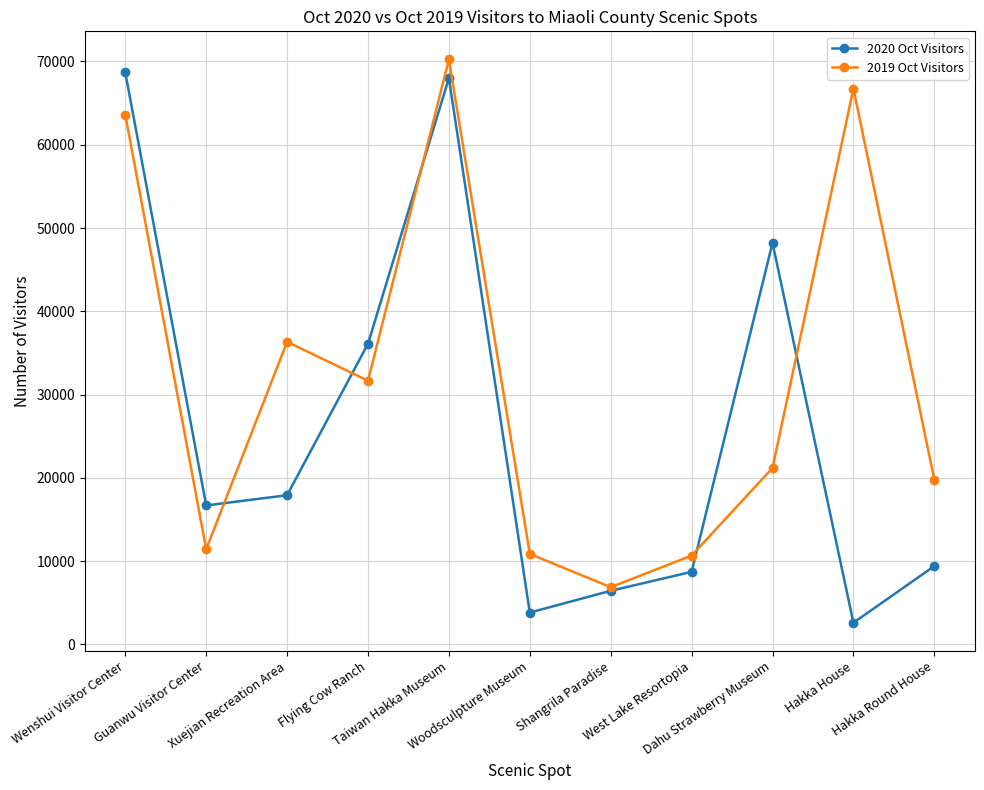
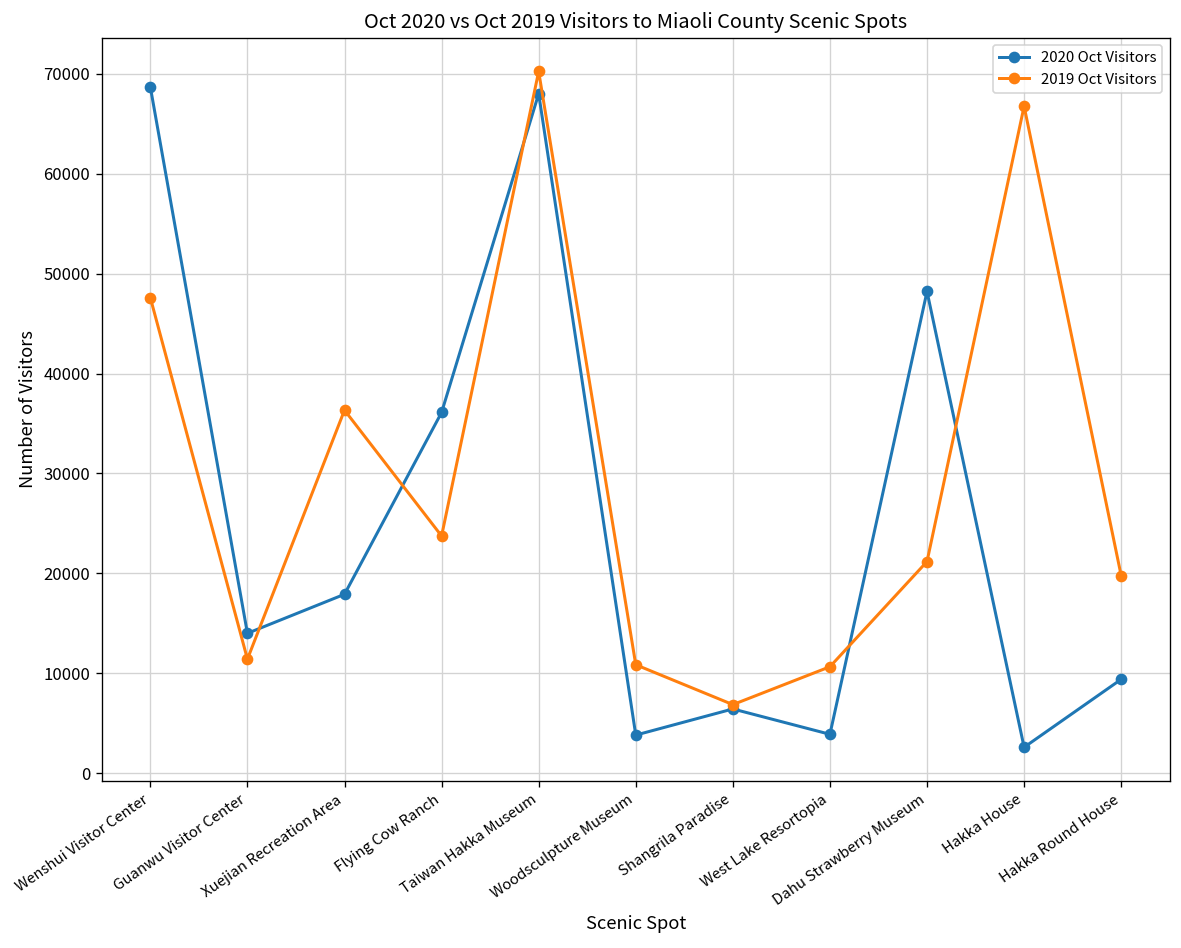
2019 Oct Visitors, Wenshui Visitor Center: 64000 -> 48000
2020 Oct Visitors, Guanwu Visitor Center: 17000 -> 14000
2019 Oct Visitors, Flying Cow Ranch: 32000 -> 24000
2020 Oct Visitors, West Lake Resortopia: 9000 -> 4000
